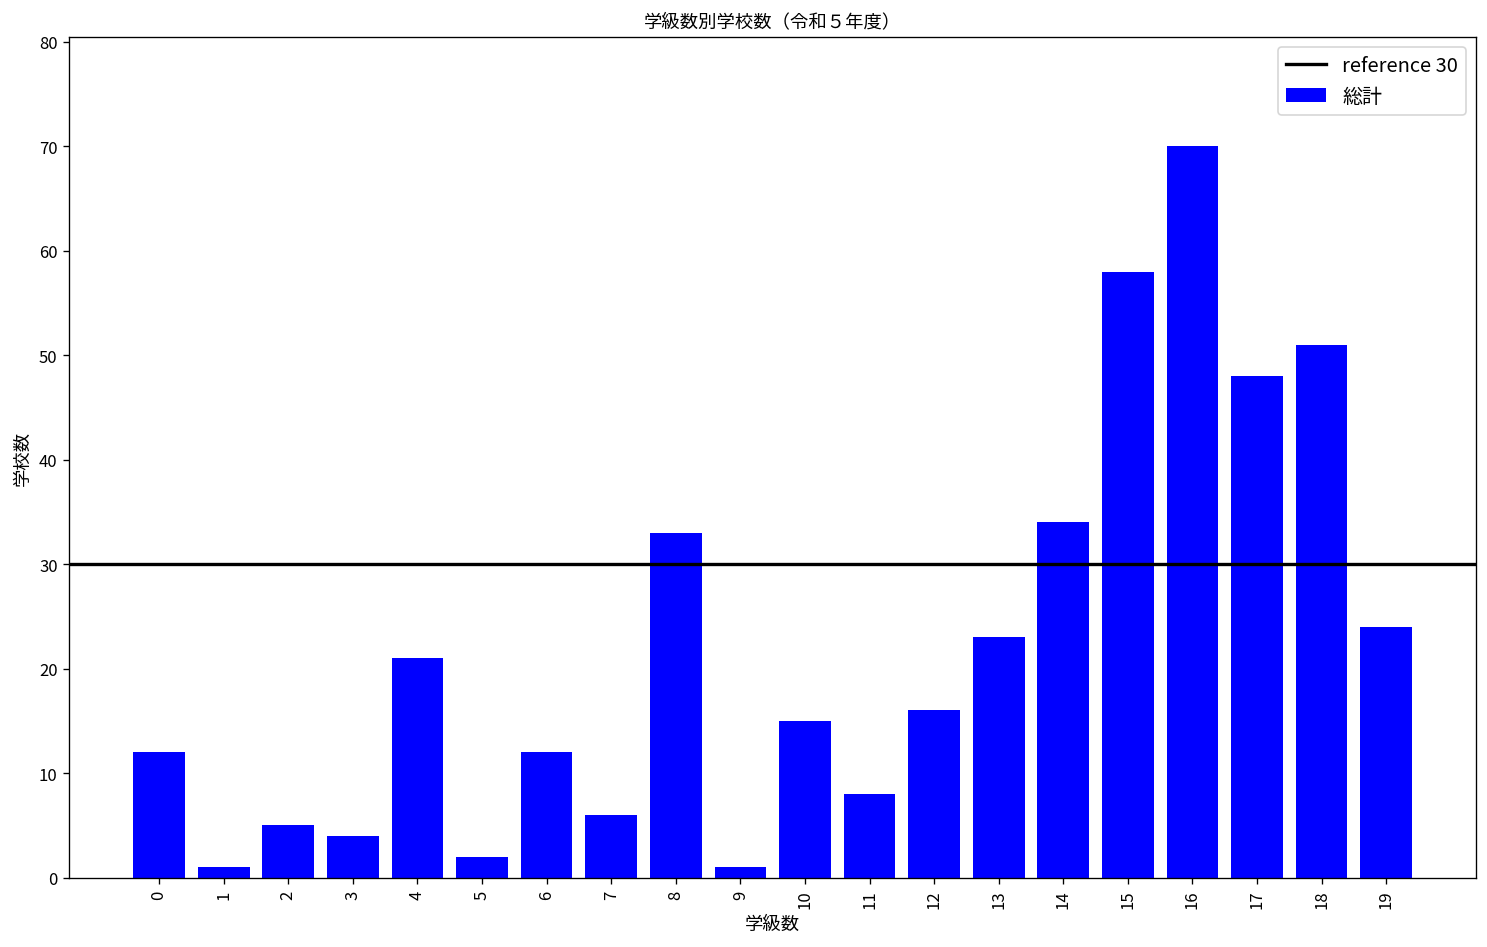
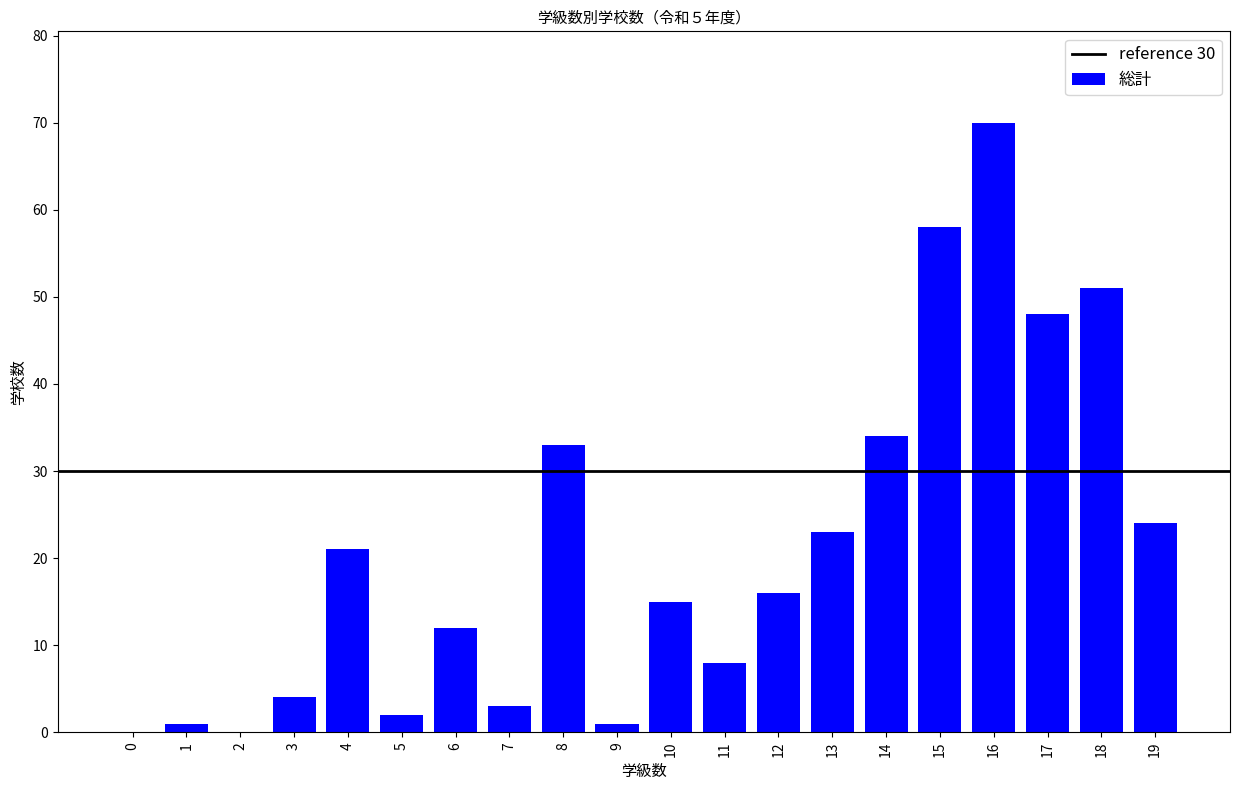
0: 12 -> 0
2: 5 -> 0
7: 6 -> 3
